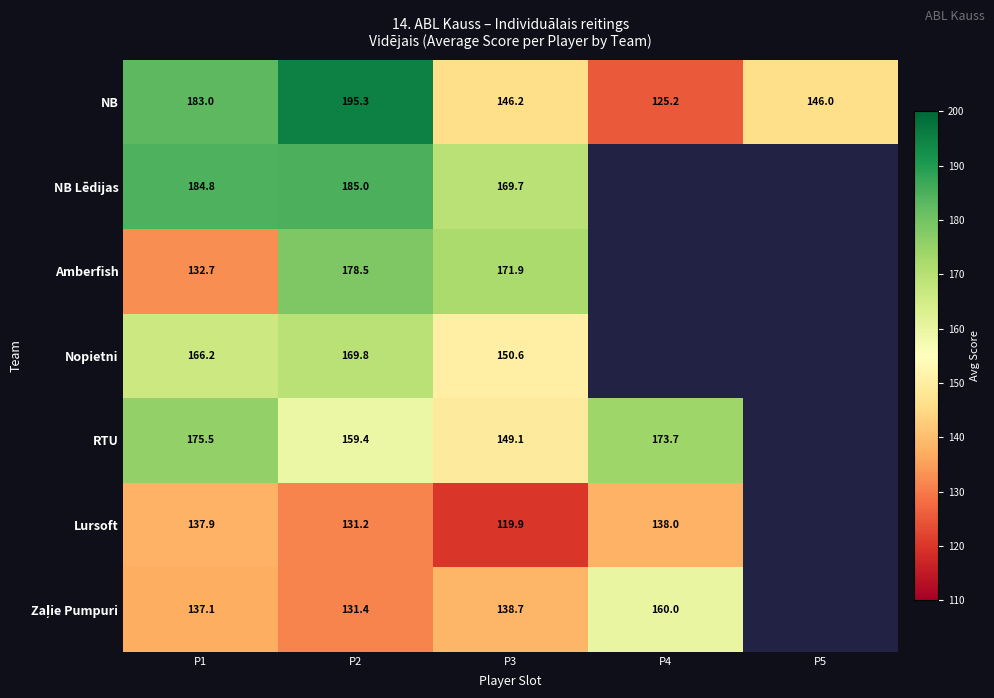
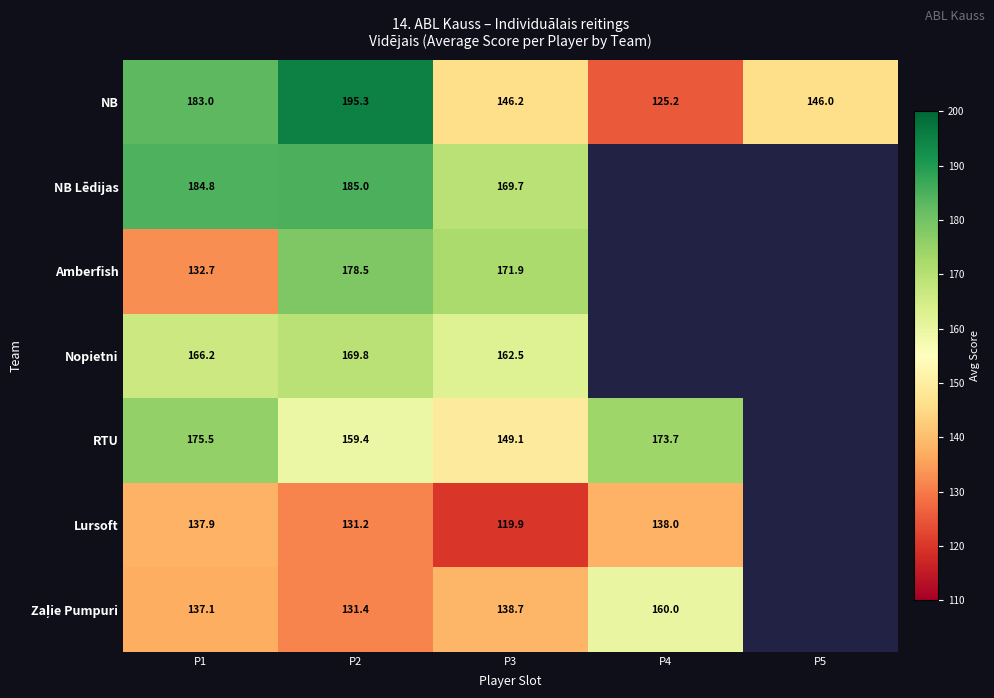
Nopietni, P3: 150.6 -> 162.5
